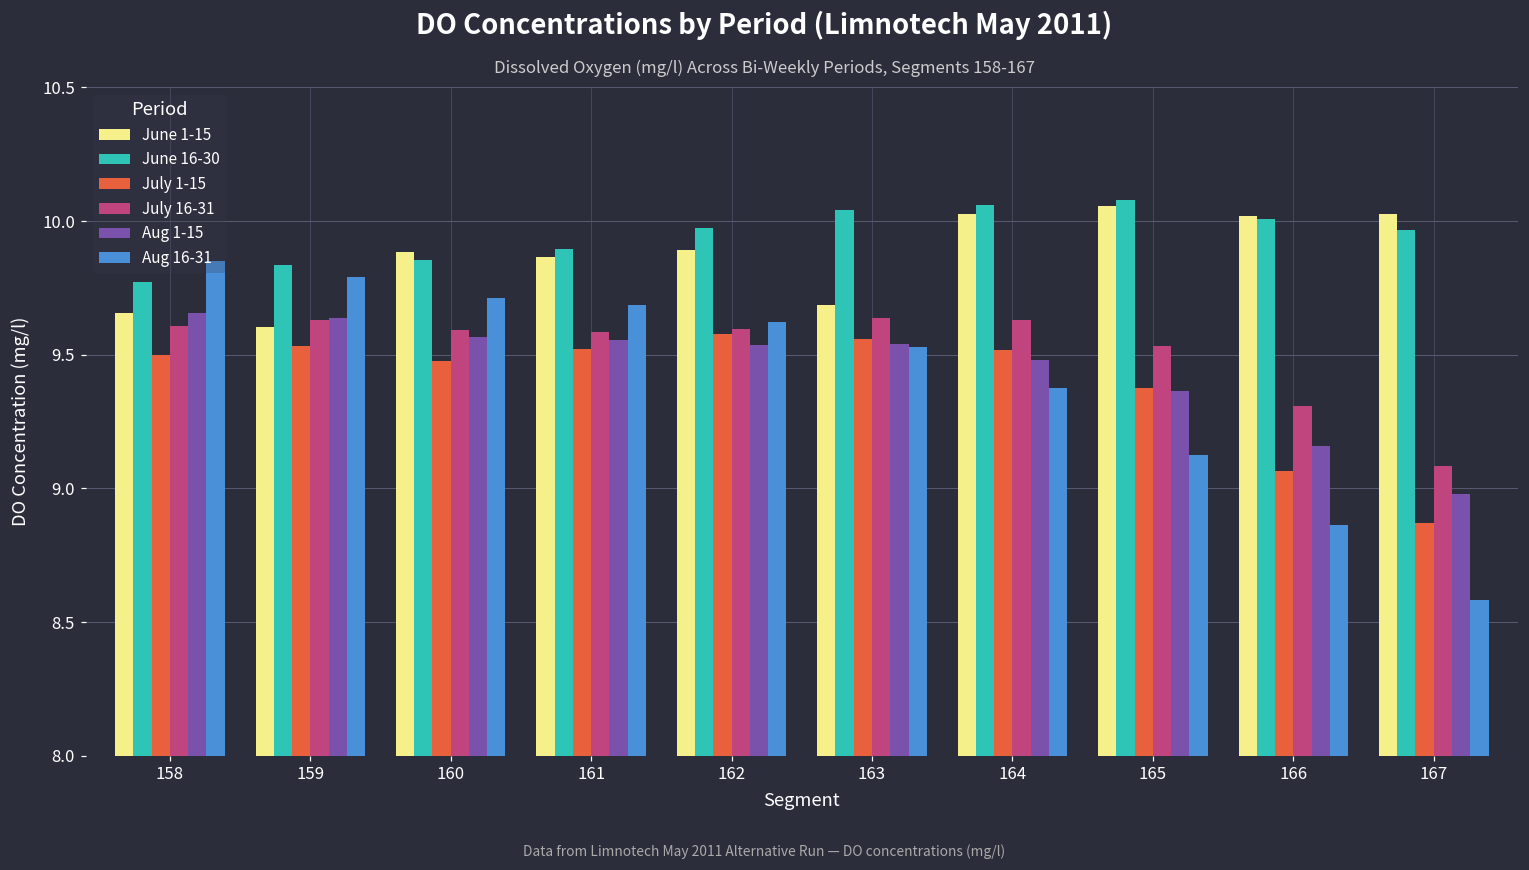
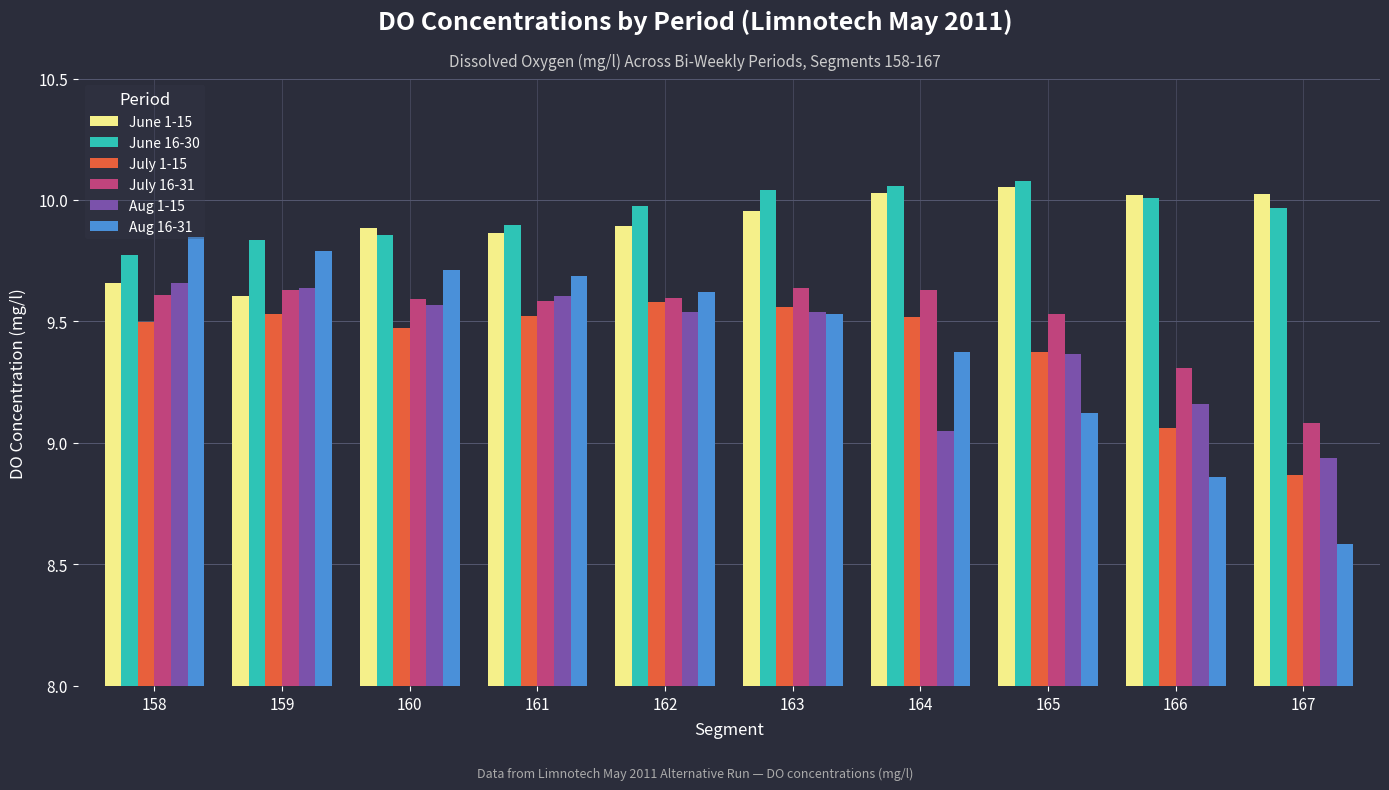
Aug 1-15, 161: 9.56 -> 9.60
June 1-15, 163: 9.68 -> 9.95
Aug 1-15, 164: 9.48 -> 9.05
Aug 1-15, 167: 8.98 -> 8.94
